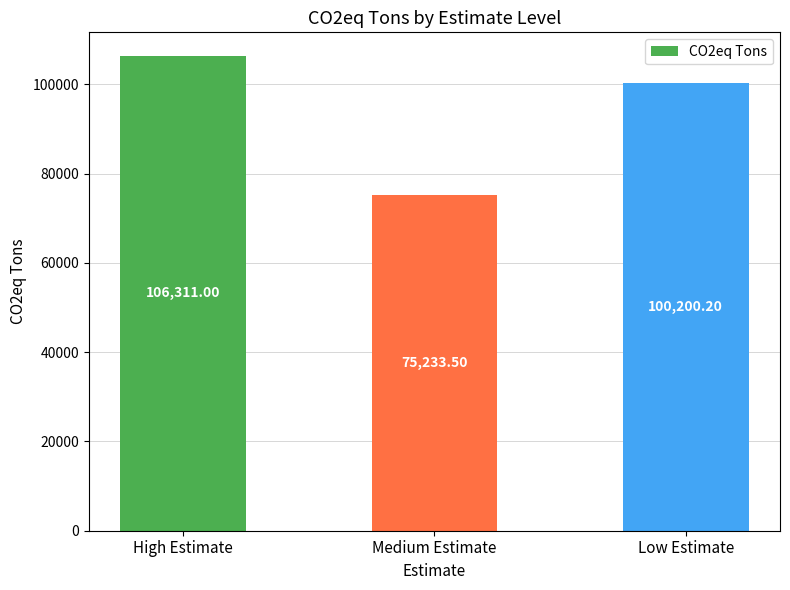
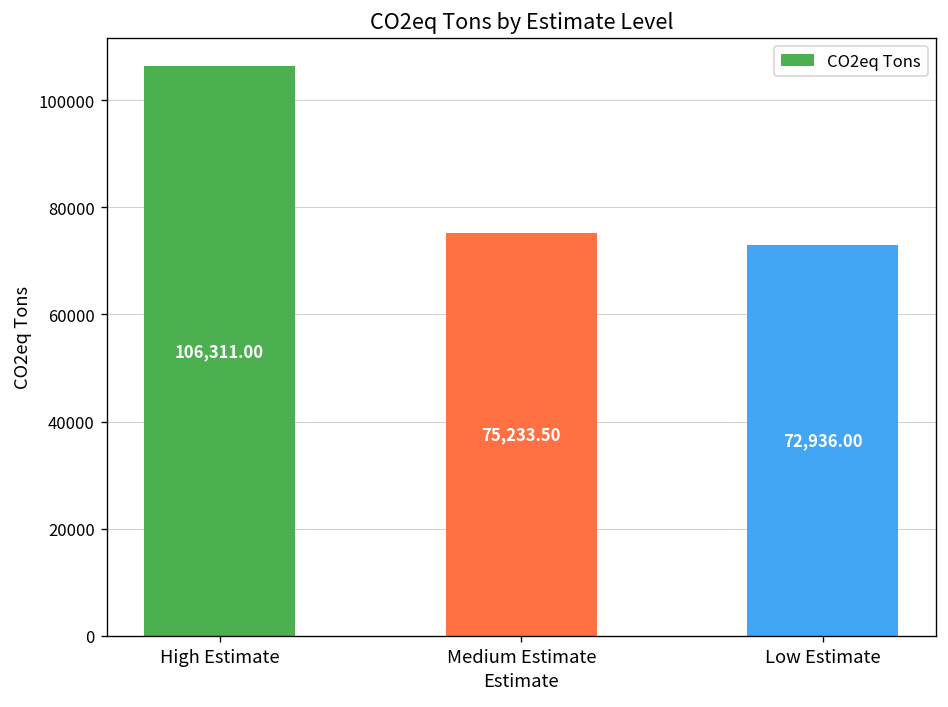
Low Estimate: 100,200.20 -> 72,936.00
